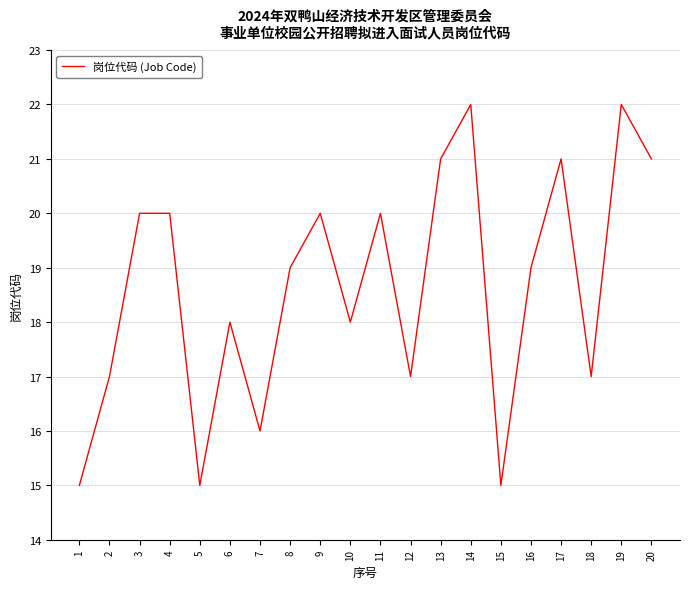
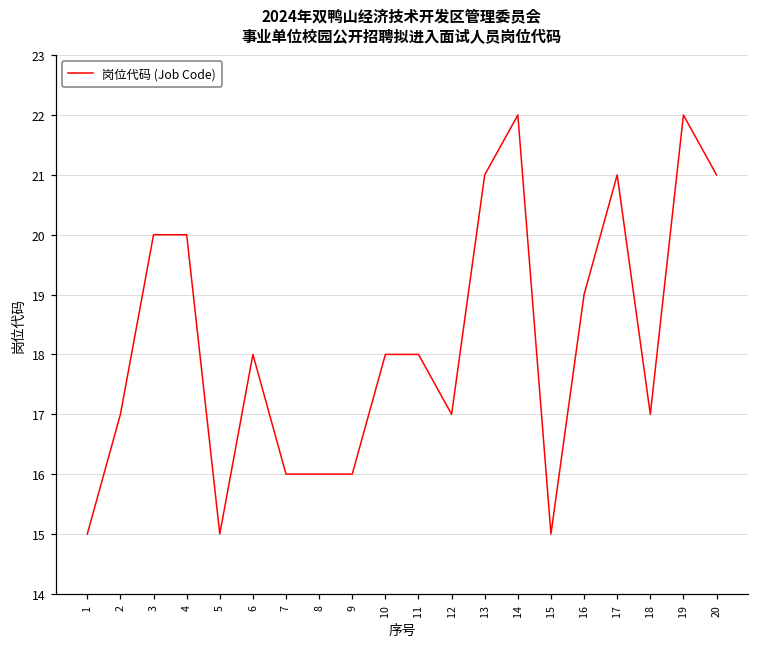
8: 19 -> 16
9: 20 -> 16
11: 20 -> 18
